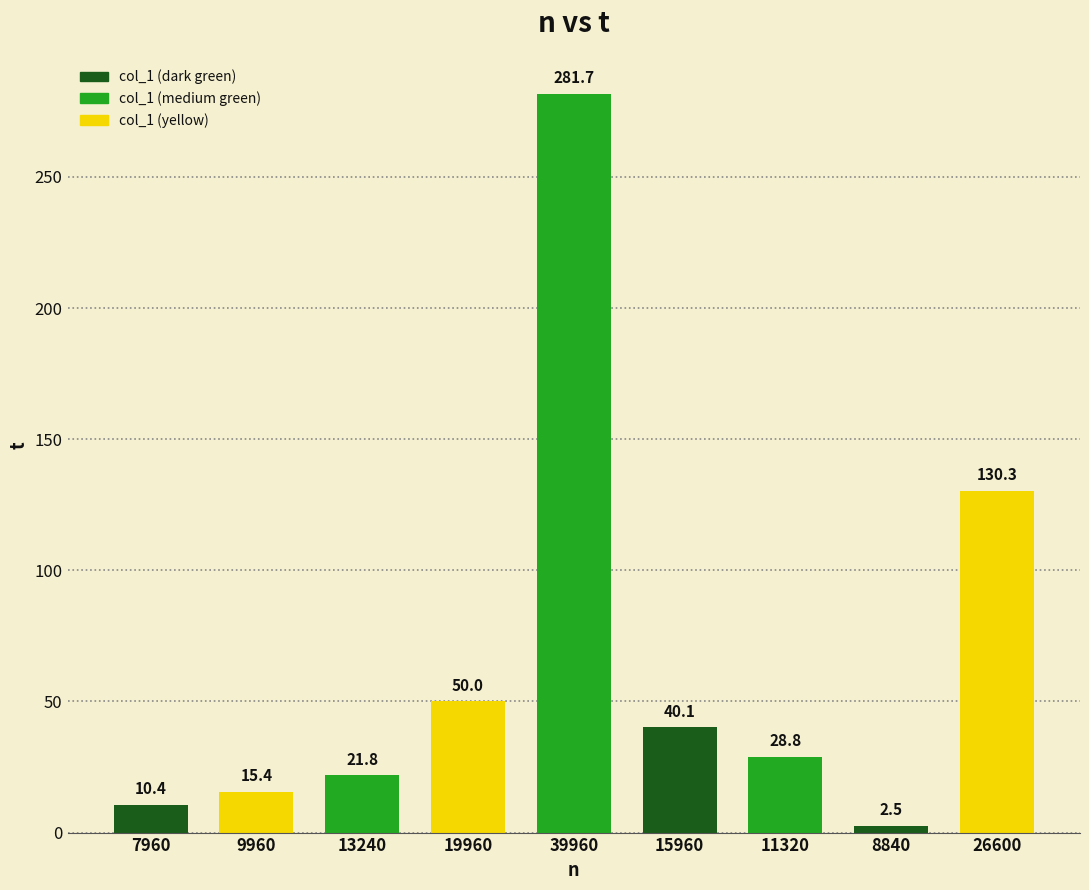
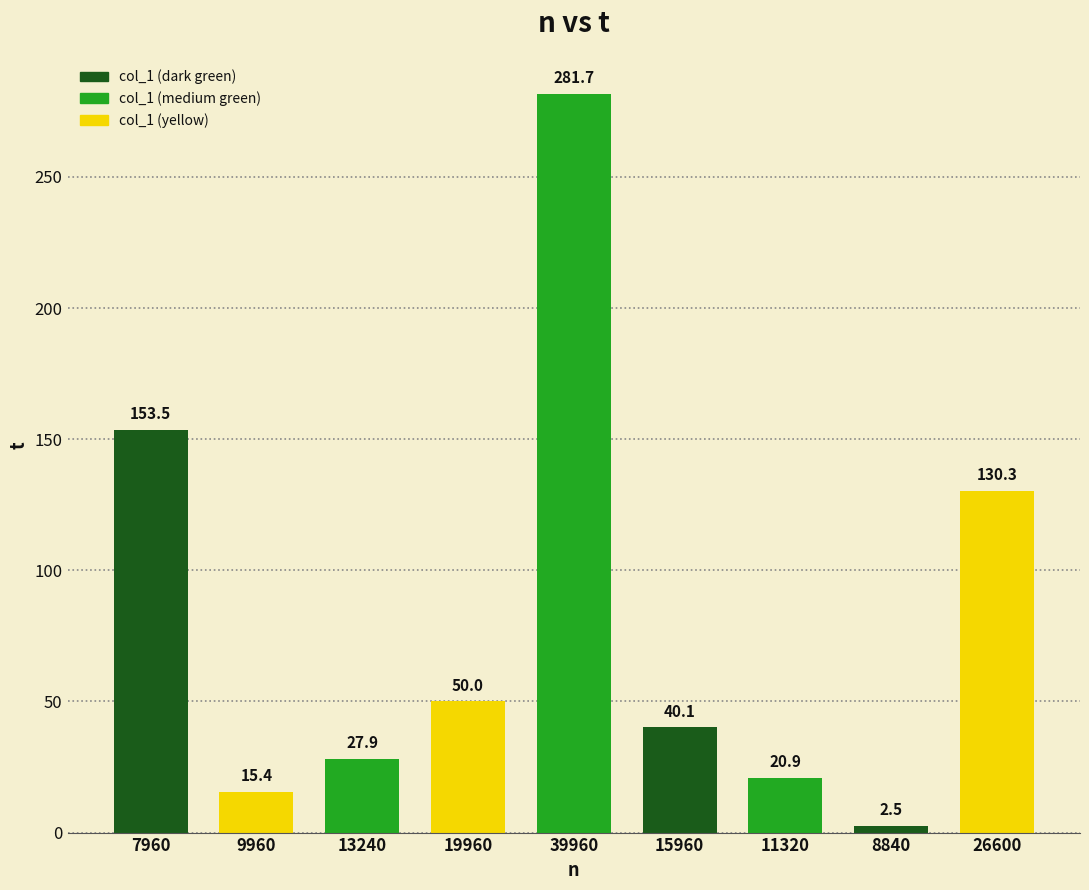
7960: 10.4 -> 153.5
13240: 21.8 -> 27.9
11320: 28.8 -> 20.9
